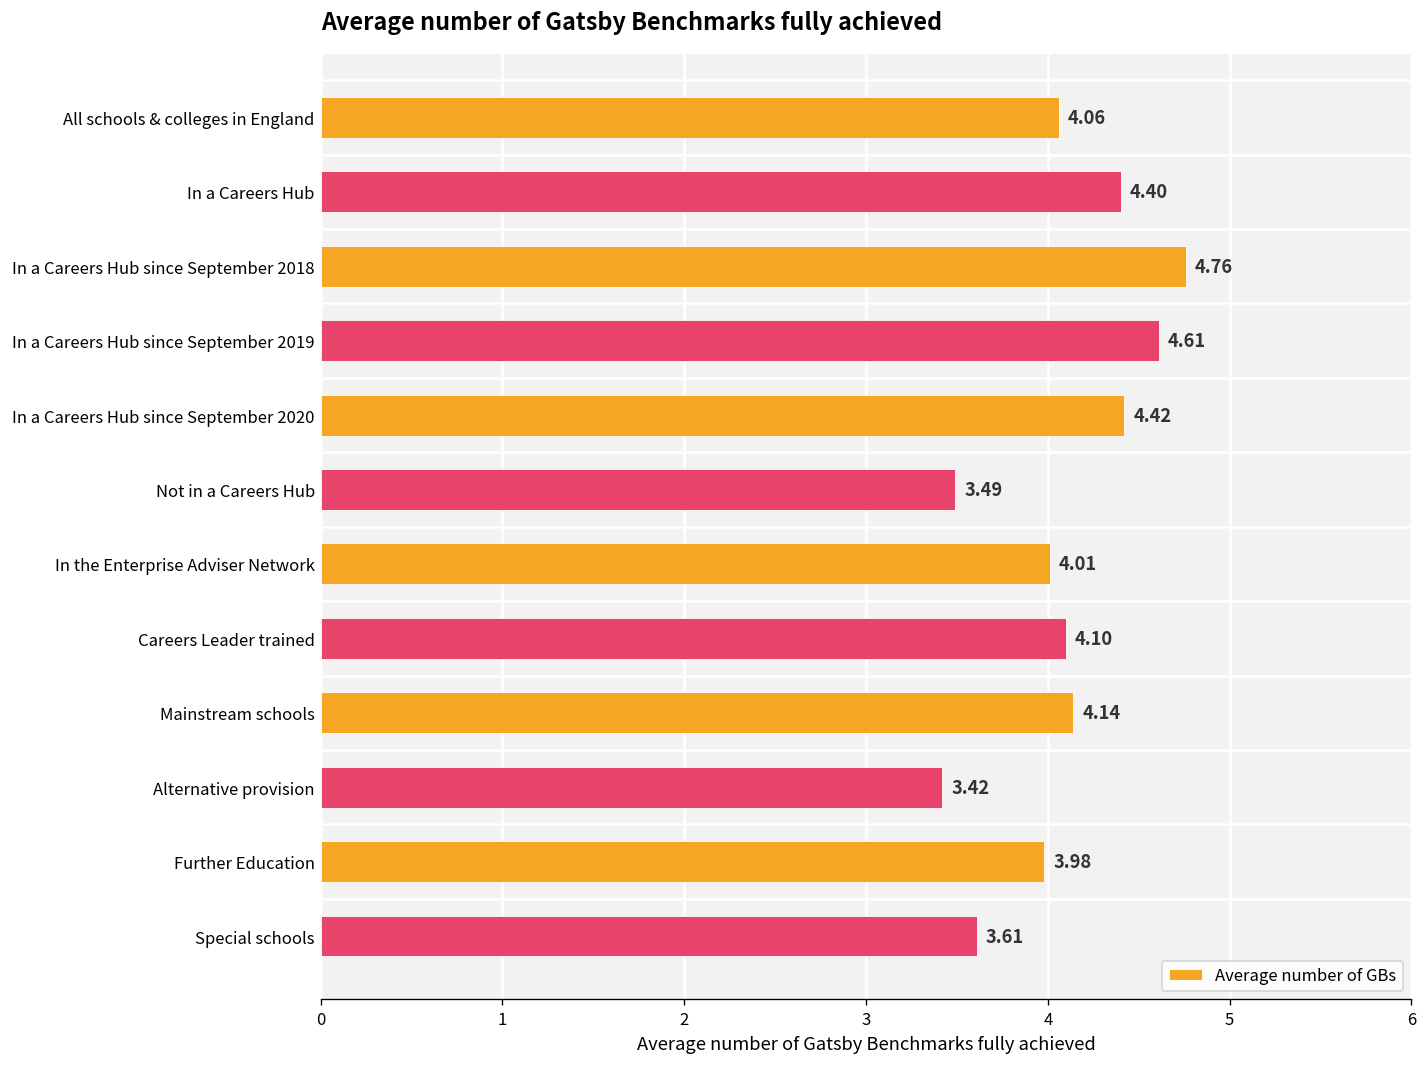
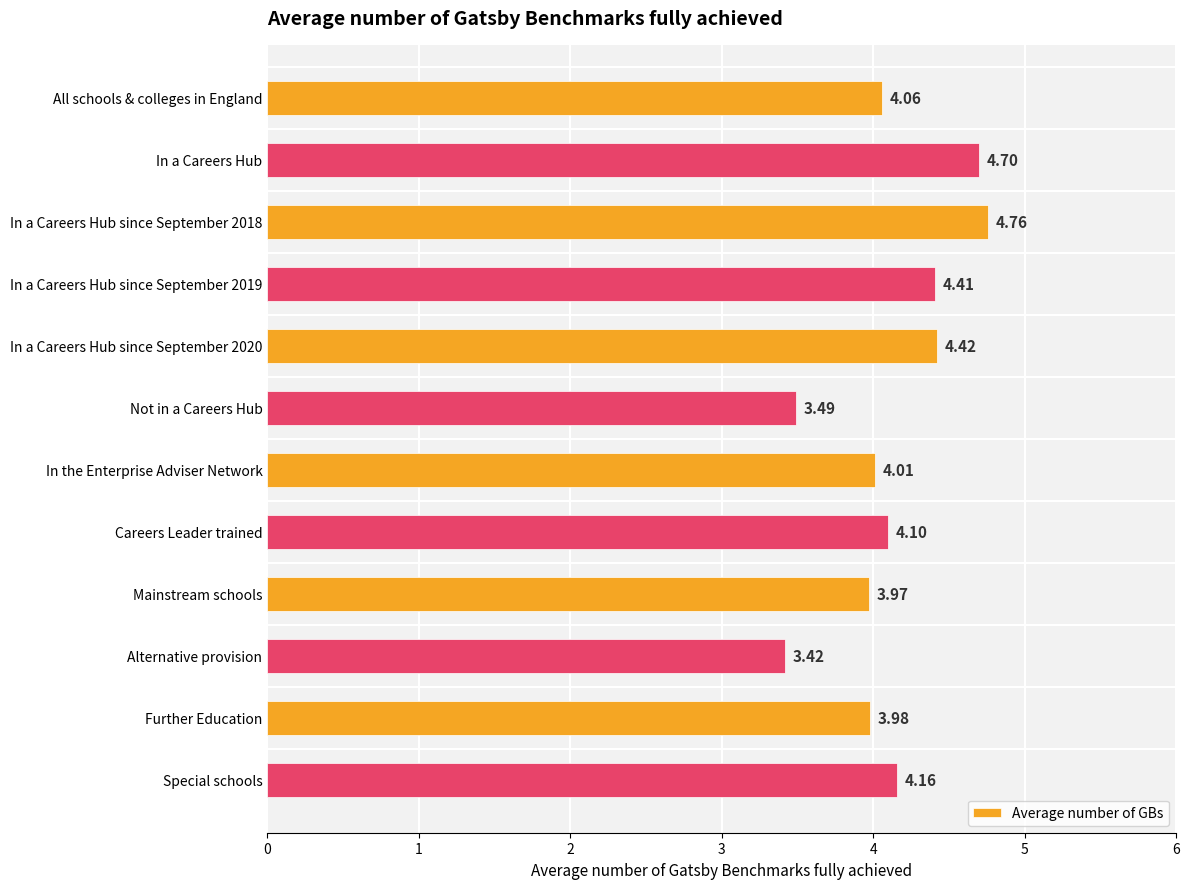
In a Careers Hub: 4.40 -> 4.70
In a Careers Hub since September 2019: 4.61 -> 4.41
Mainstream schools: 4.14 -> 3.97
Special schools: 3.61 -> 4.16
